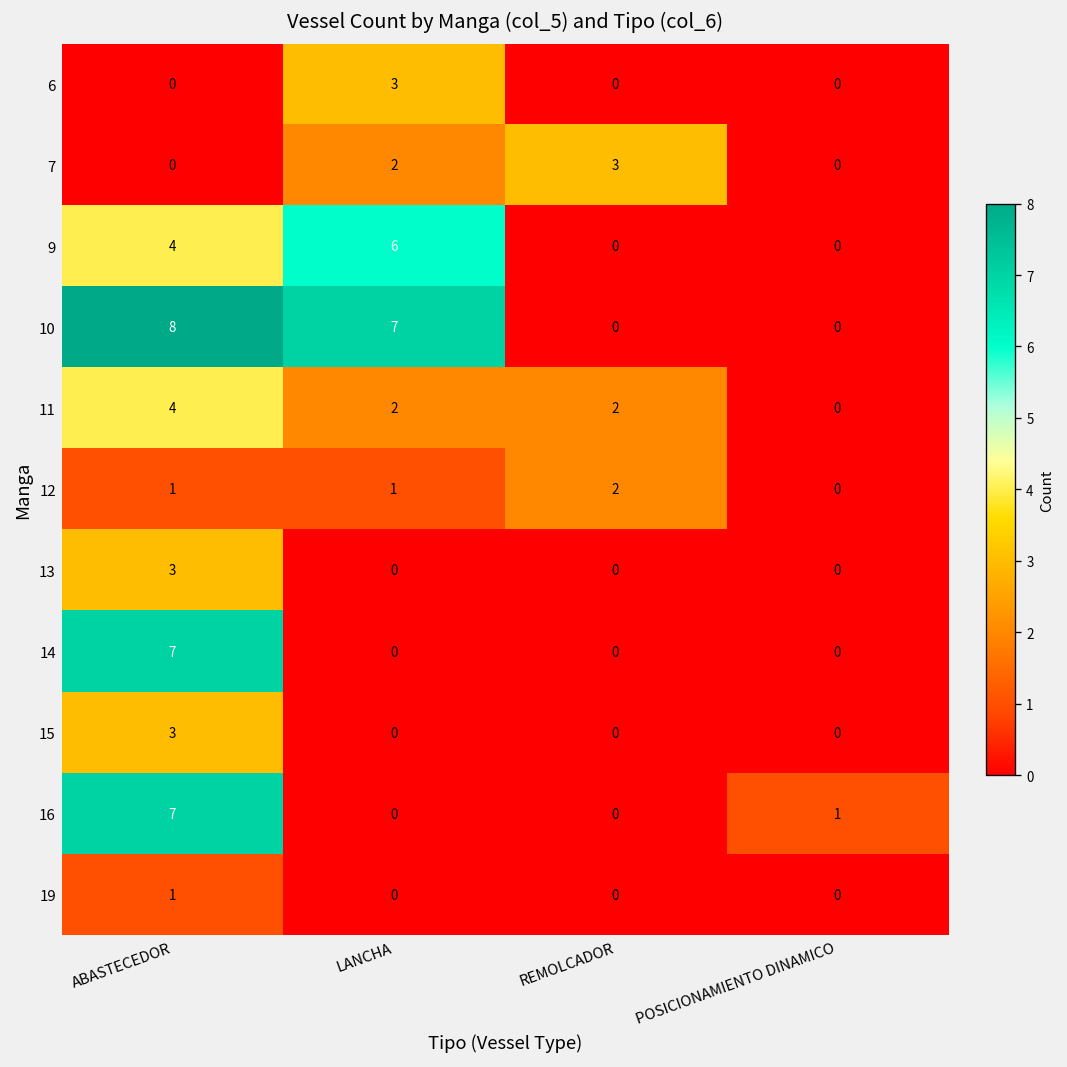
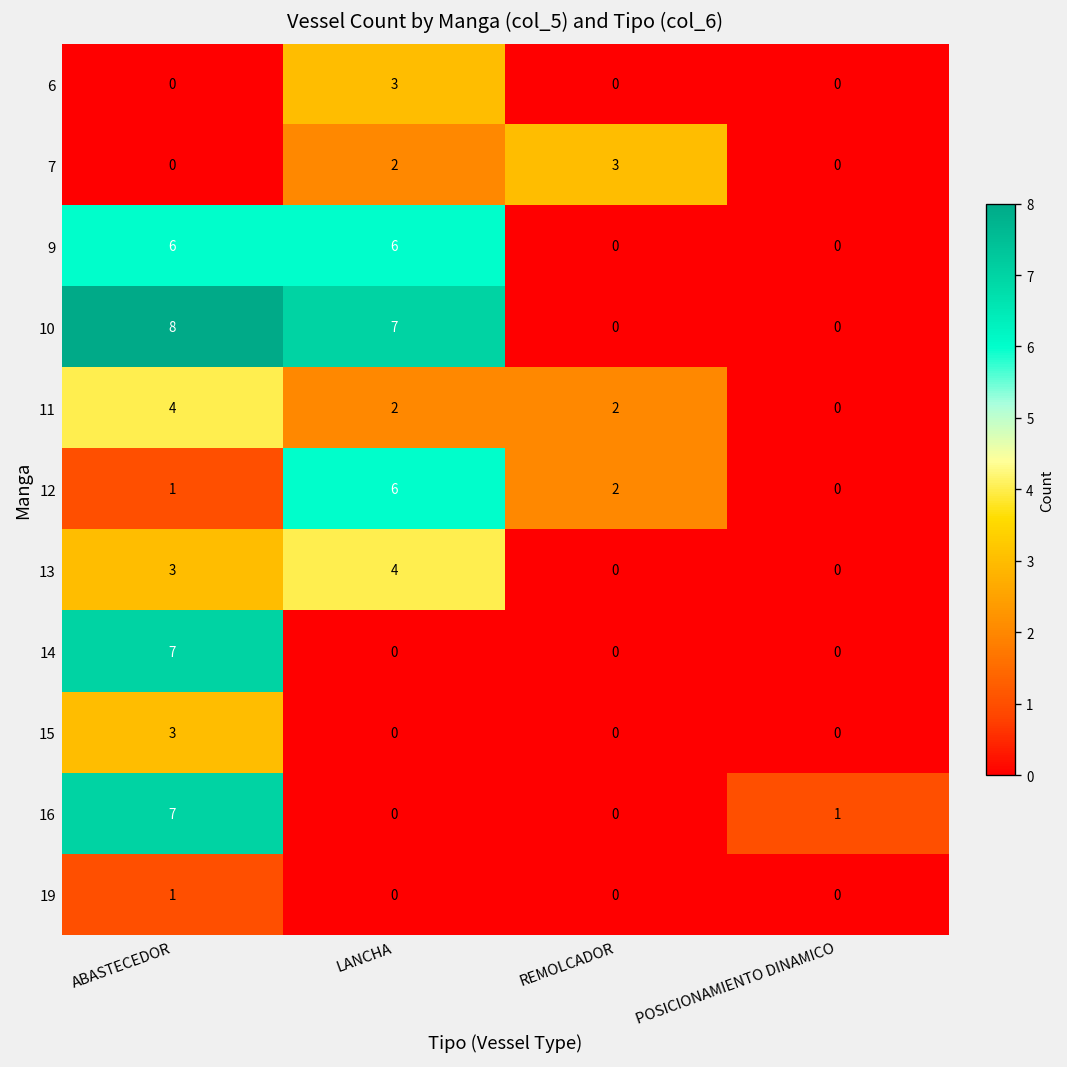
9, ABASTECEDOR: 4 -> 6
12, LANCHA: 1 -> 6
13, LANCHA: 0 -> 4
